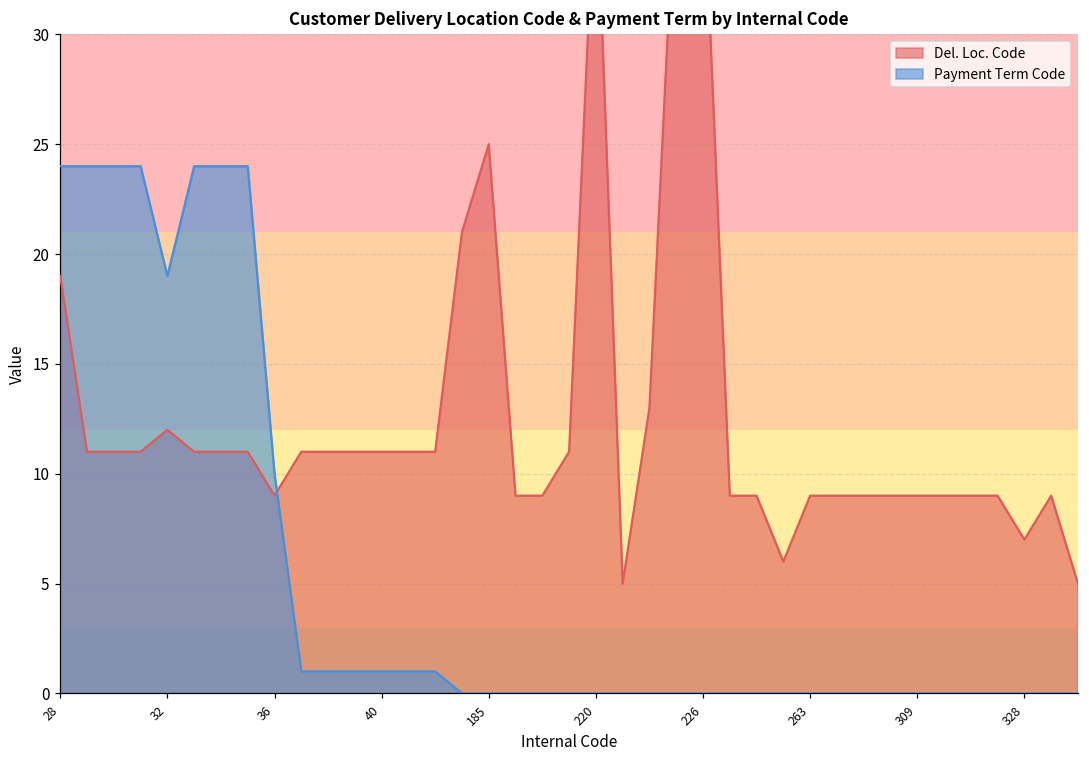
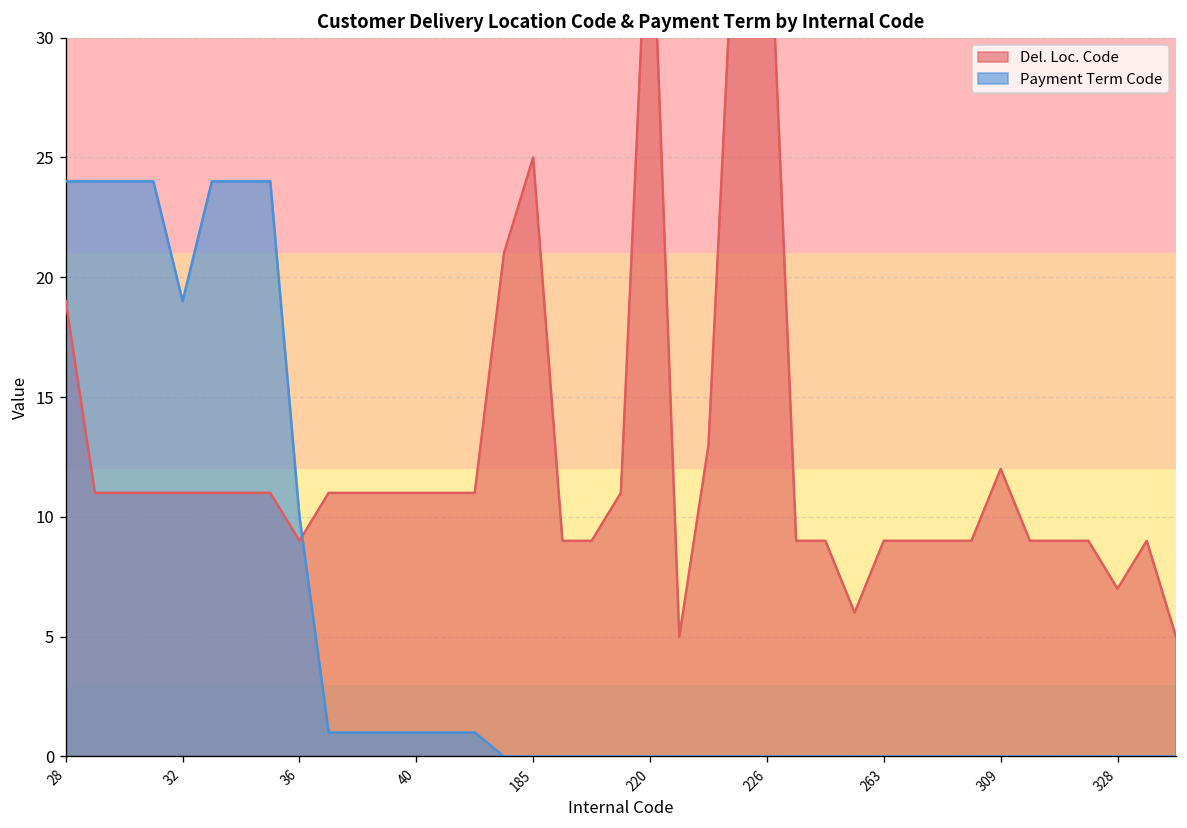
Del. Loc. Code, 32: 12 -> 11
Del. Loc. Code, 309: 9 -> 12
